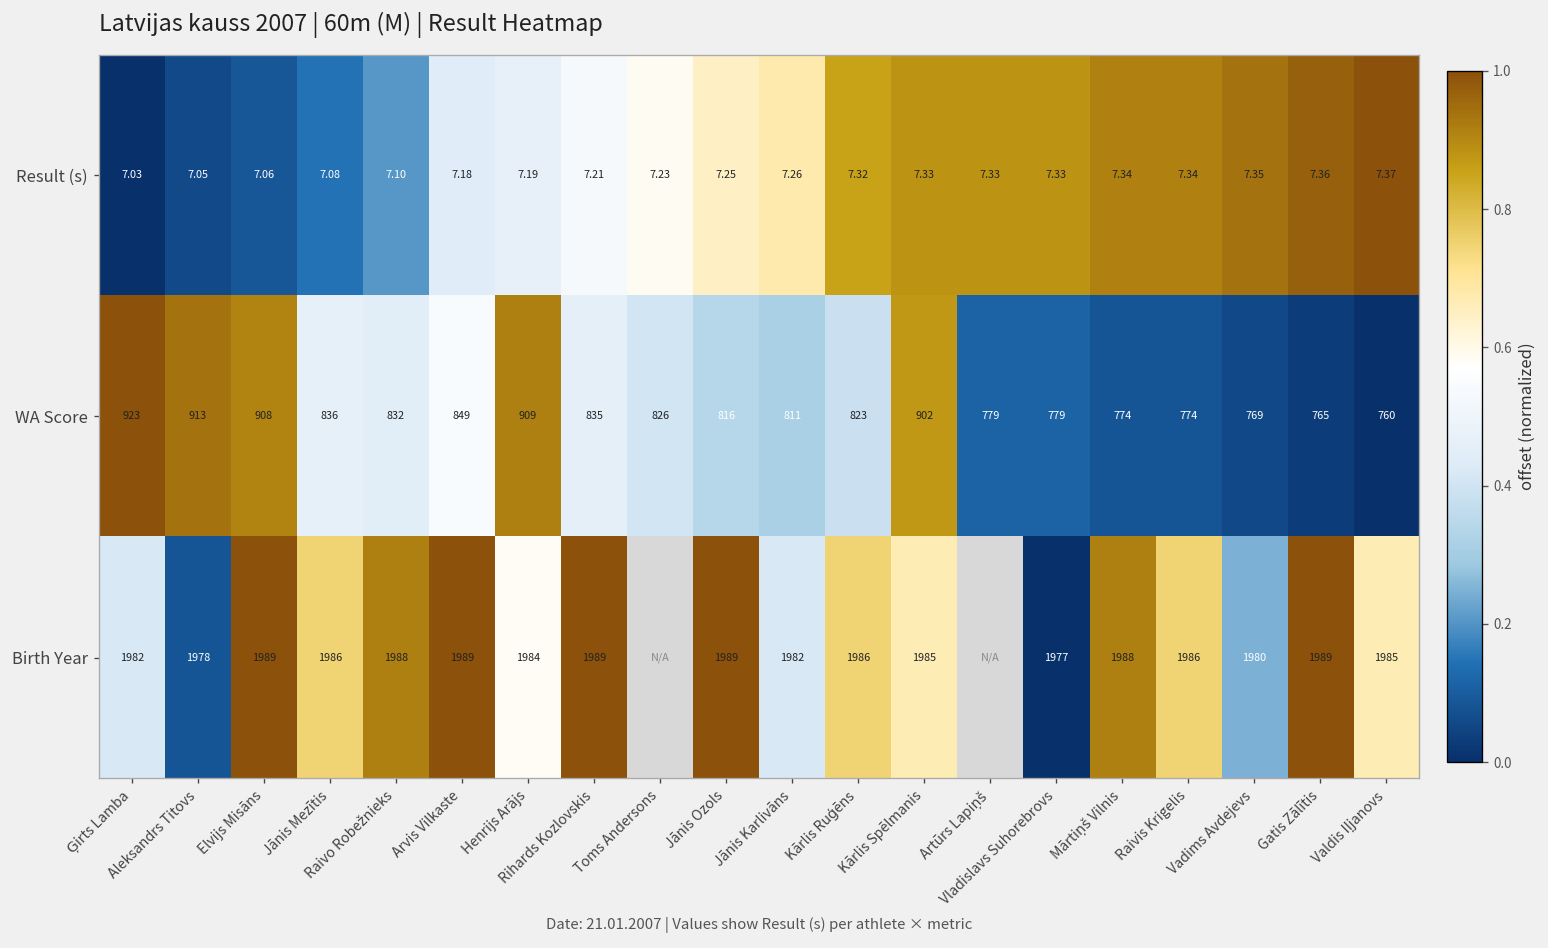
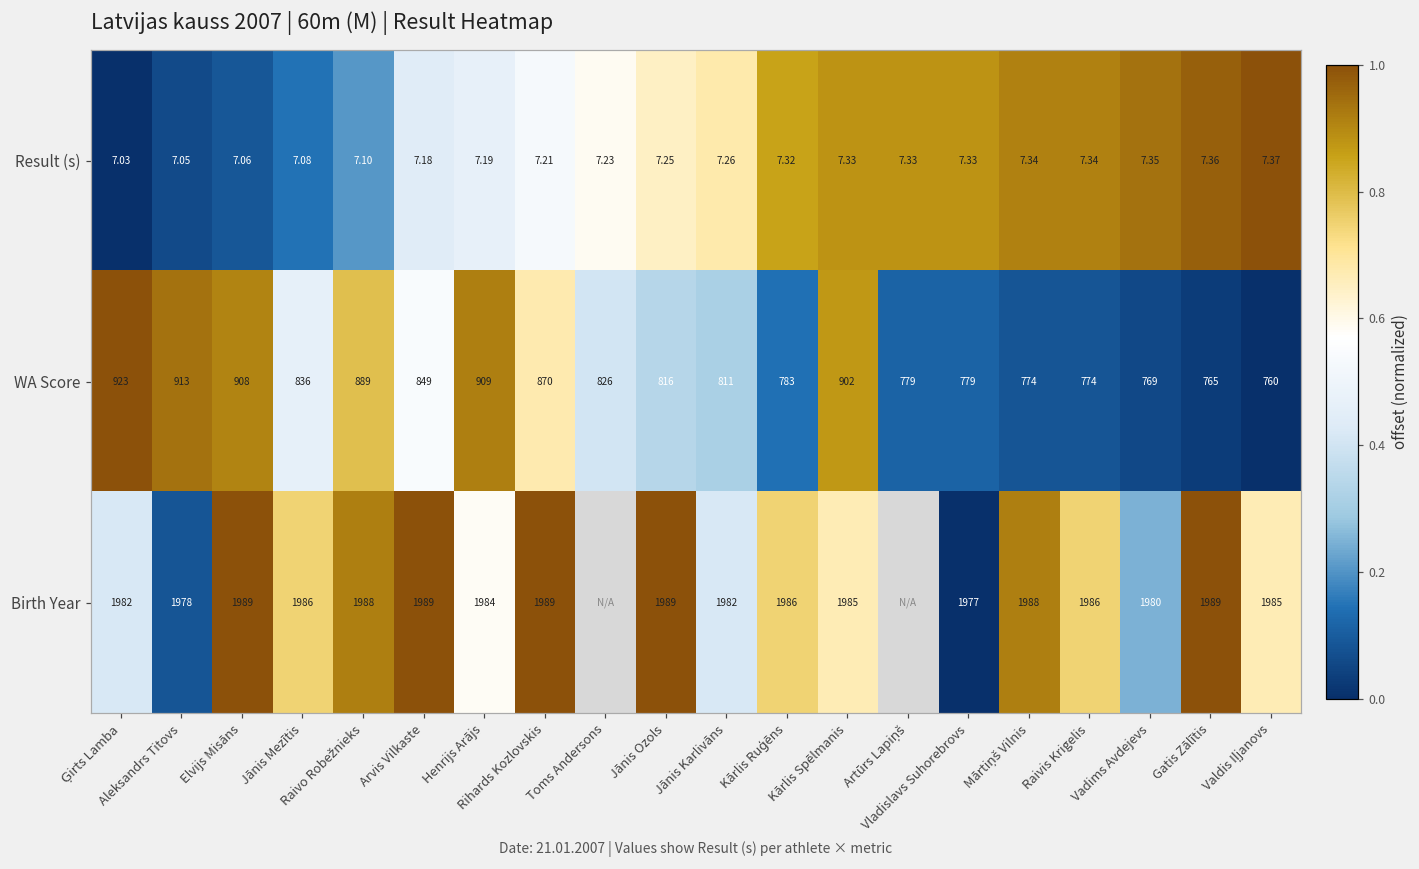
WA Score, Raivo Robežnieks: 832 -> 889
WA Score, Rihards Kozlovskis: 835 -> 870
WA Score, Kārlis Ruģēns: 823 -> 783
